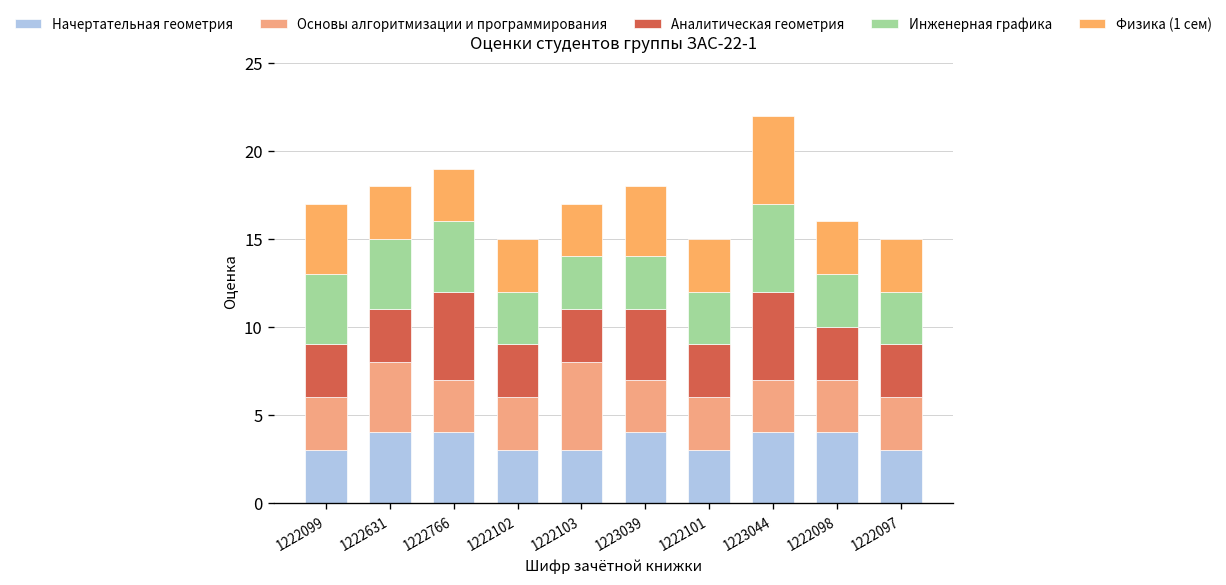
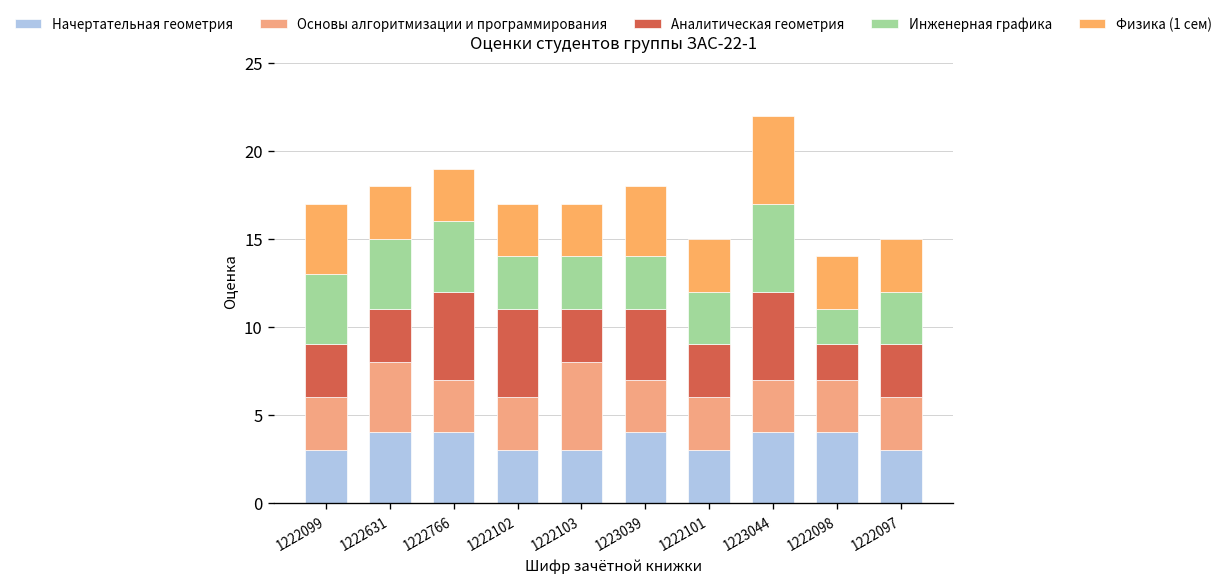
Аналитическая геометрия, 1222102: 3 -> 5
Аналитическая геометрия, 1222098: 3 -> 2
Инженерная графика, 1222098: 3 -> 2
